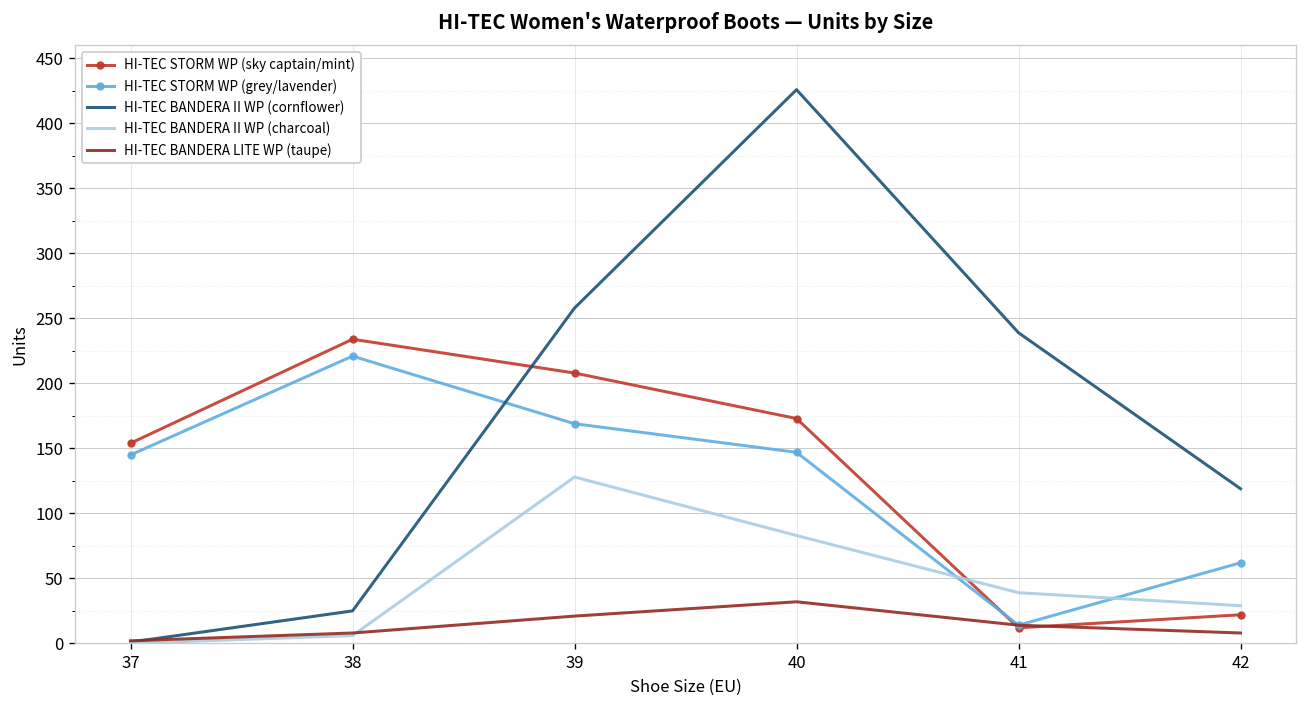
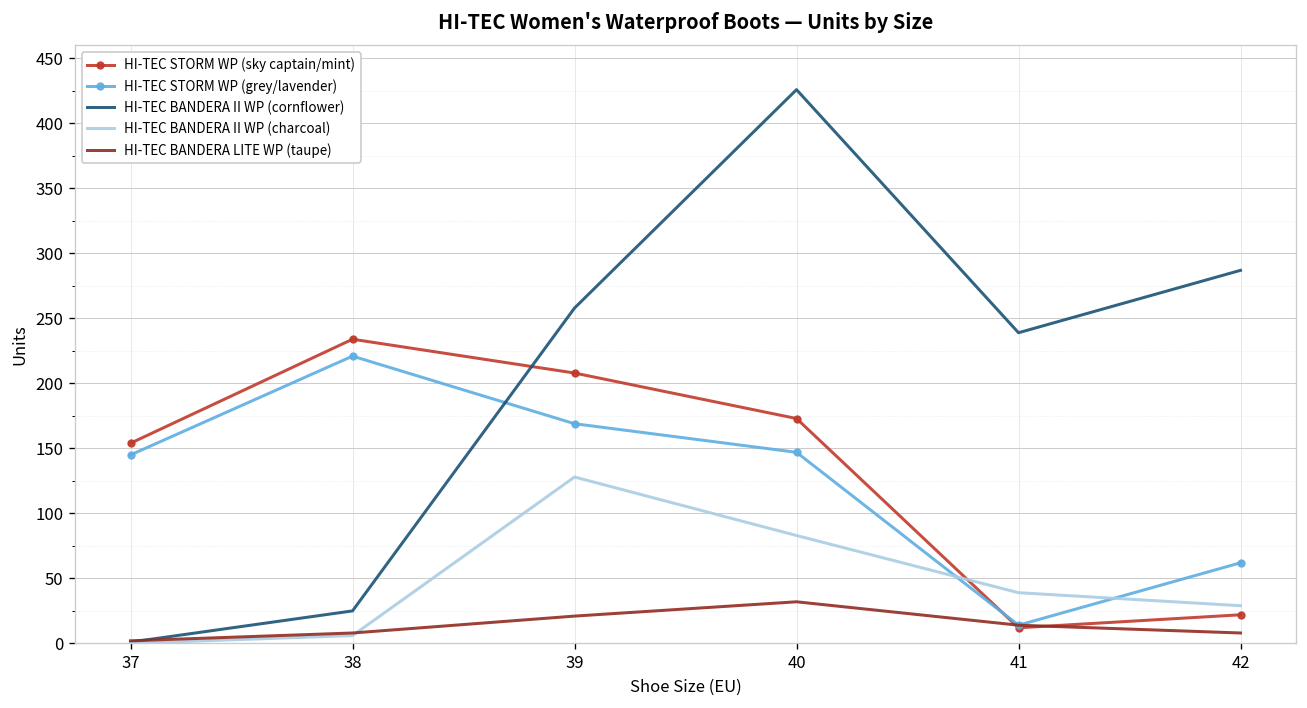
HI-TEC BANDERA II WP (cornflower), 42: 119 -> 287
